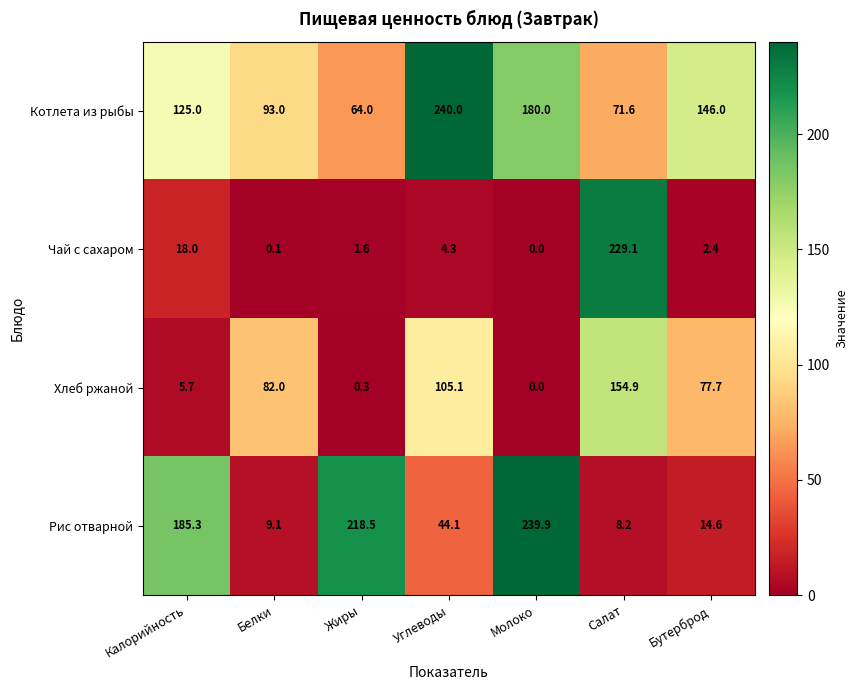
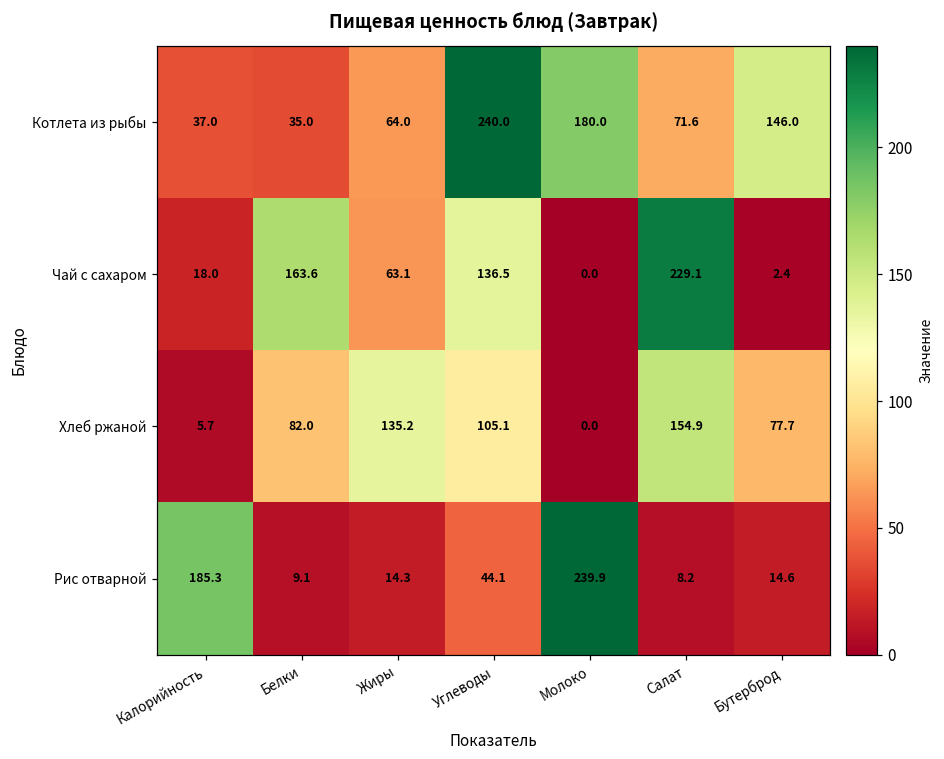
Котлета из рыбы, Калорийность: 125.0 -> 37.0
Котлета из рыбы, Белки: 93.0 -> 35.0
Чай с сахаром, Белки: 0.1 -> 163.6
Чай с сахаром, Жиры: 1.6 -> 63.1
Чай с сахаром, Углеводы: 4.3 -> 136.5
Хлеб ржаной, Жиры: 0.3 -> 135.2
Рис отварной, Жиры: 218.5 -> 14.3
